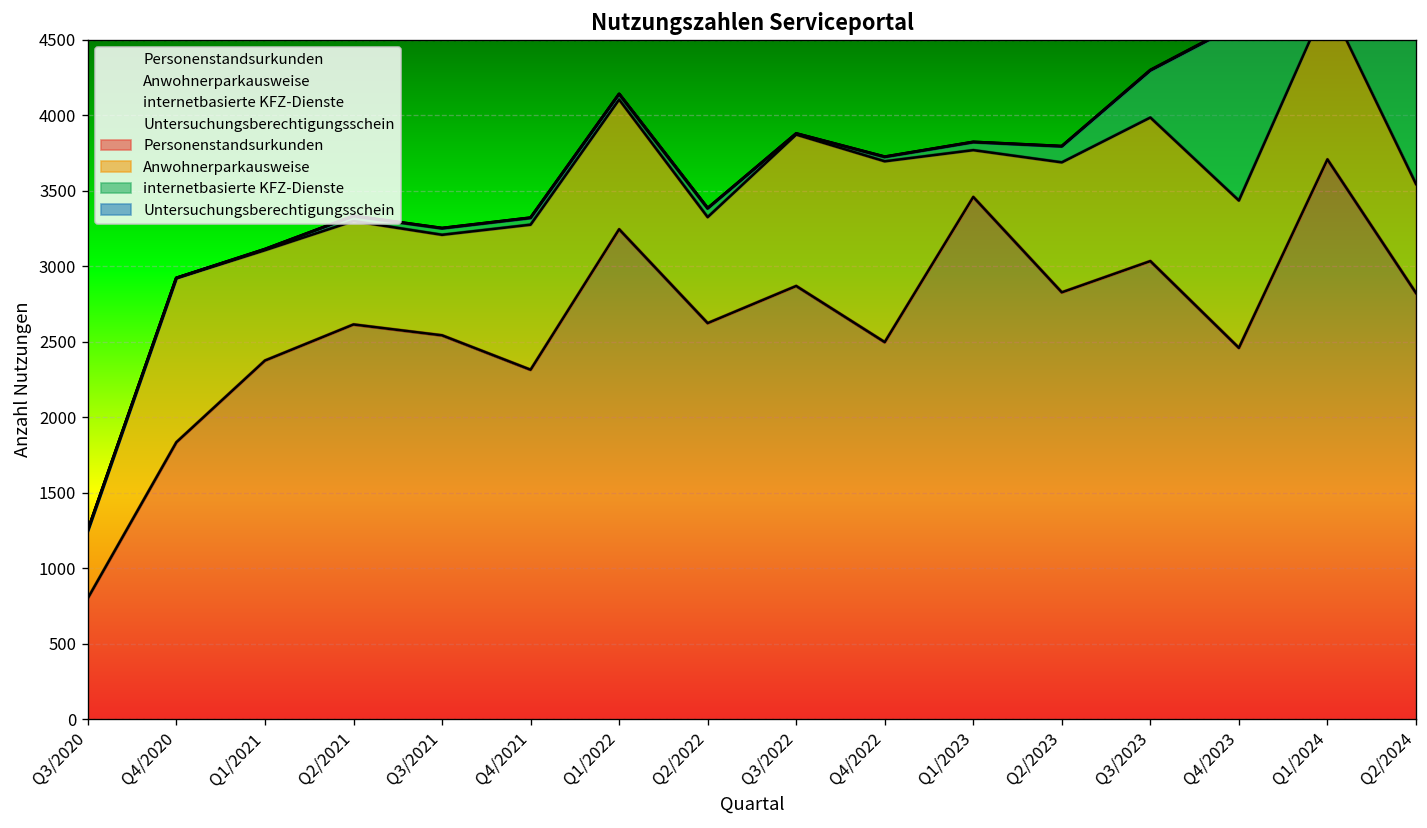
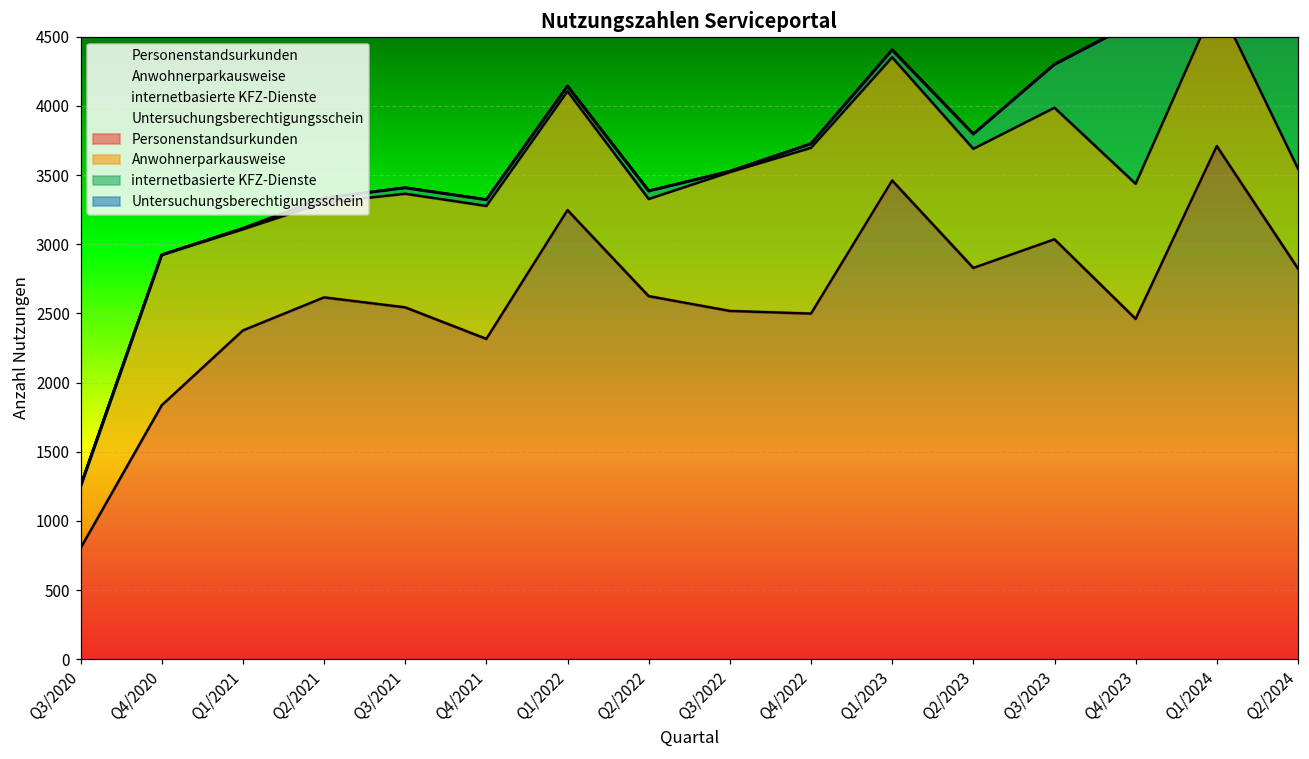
Anwohnerparkausweise, Q3/2021: 670 -> 820
Personenstandsurkunden, Q3/2022: 2870 -> 2520
Anwohnerparkausweise, Q1/2023: 310 -> 890
